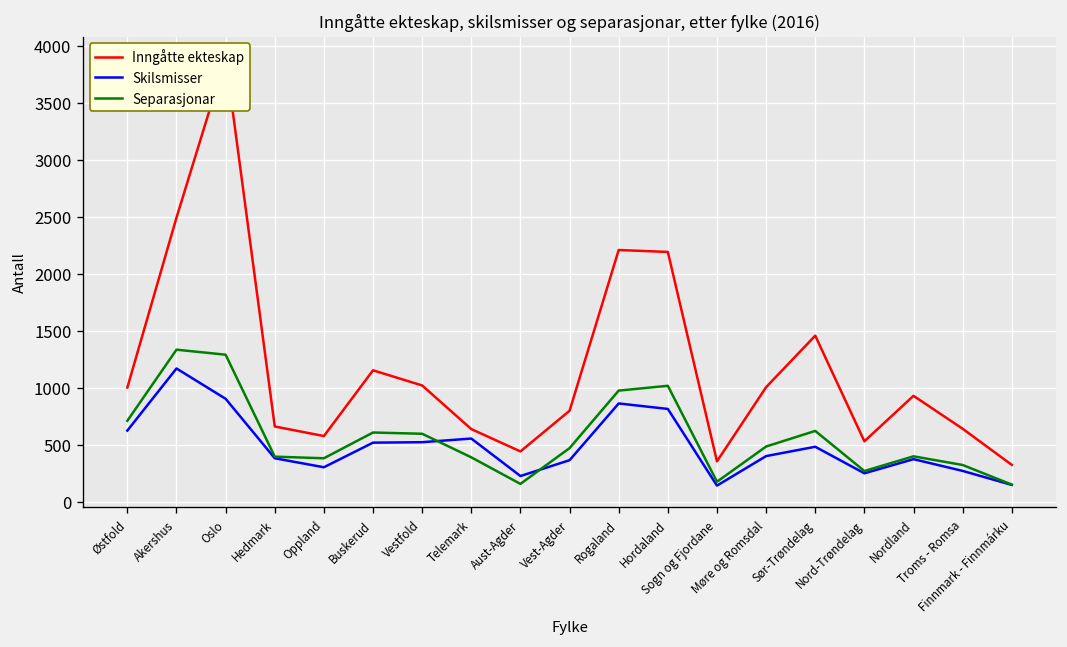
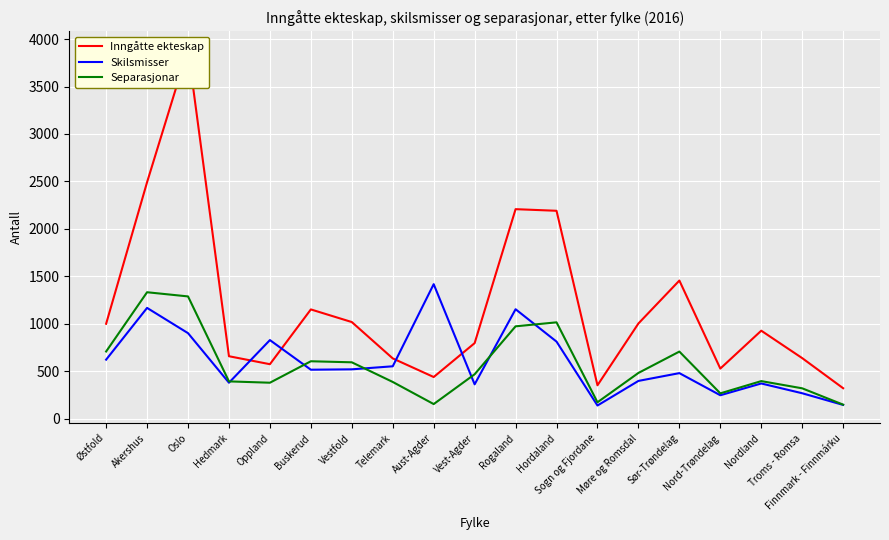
Skilsmisser, Oppland: 300 -> 800
Skilsmisser, Aust-Agder: 200 -> 1400
Skilsmisser, Rogaland: 900 -> 1200
Separasjonar, Sør-Trøndelag: 600 -> 700
